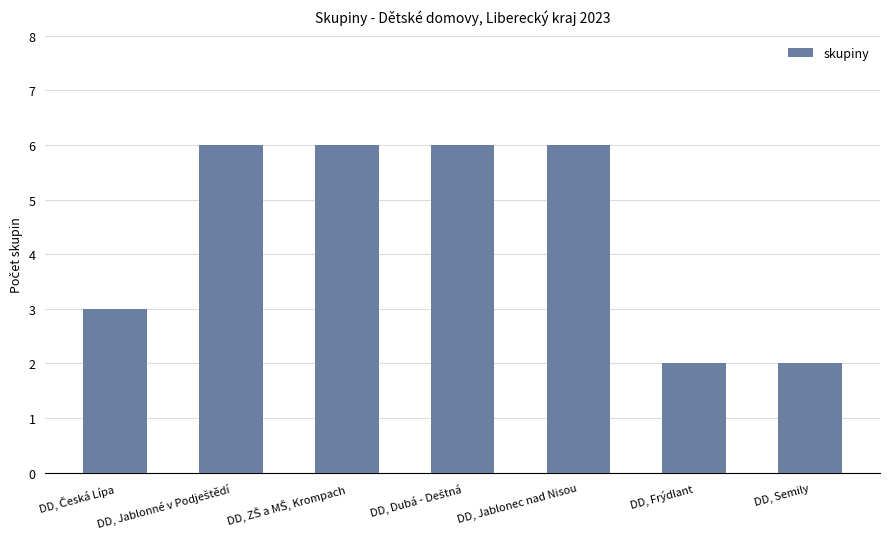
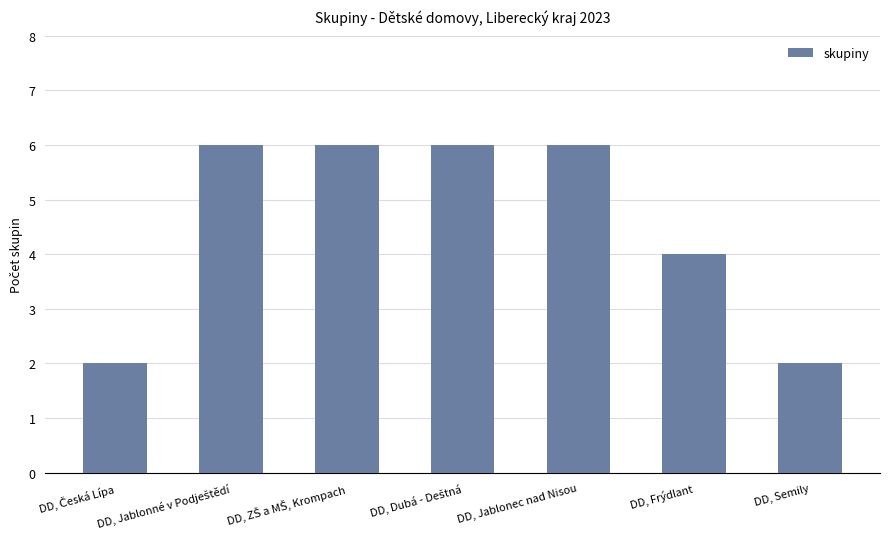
DD, Česká Lípa: 3 -> 2
DD, Frýdlant: 2 -> 4
